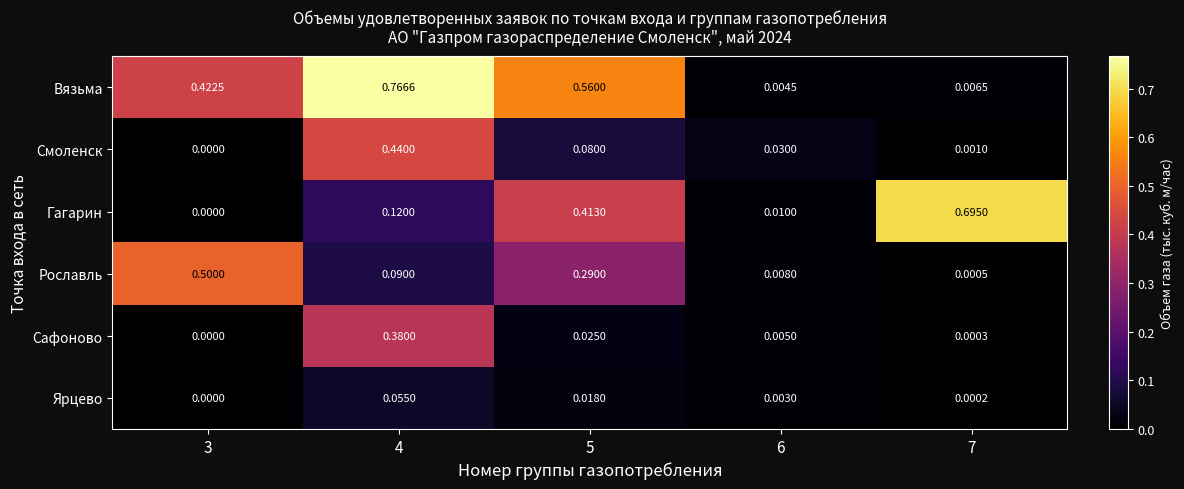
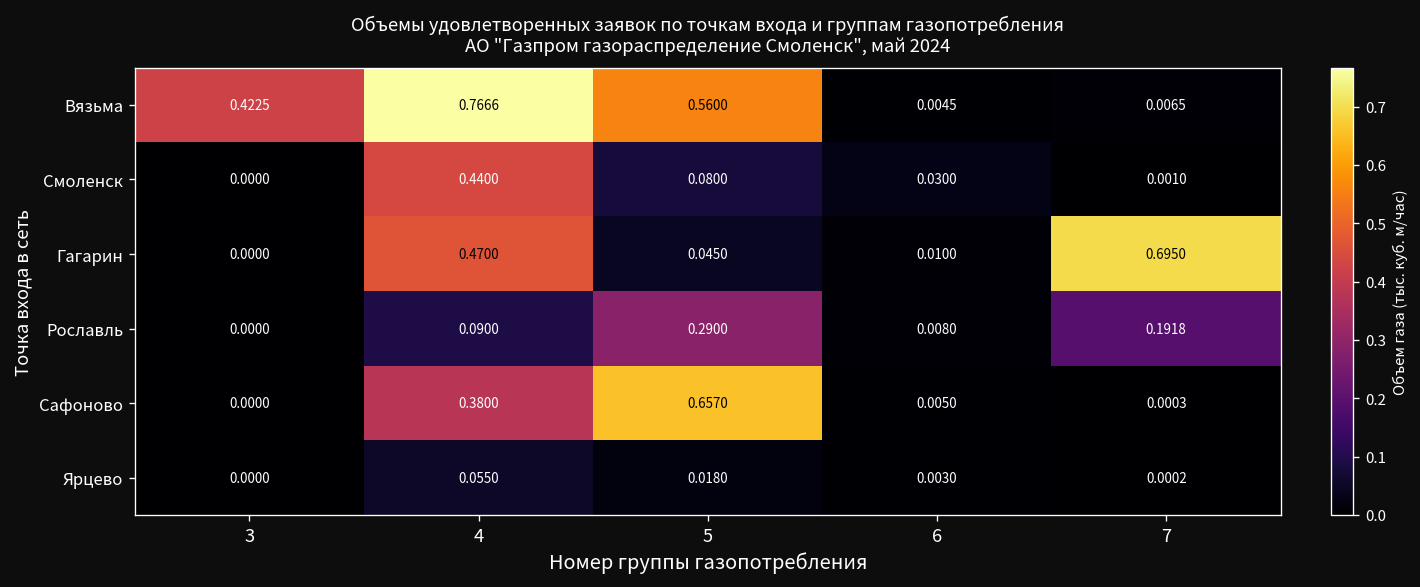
Гагарин, 4: 0.1200 -> 0.4700
Гагарин, 5: 0.4130 -> 0.0450
Рославль, 3: 0.5000 -> 0.0000
Рославль, 7: 0.0005 -> 0.1918
Сафоново, 5: 0.0250 -> 0.6570
